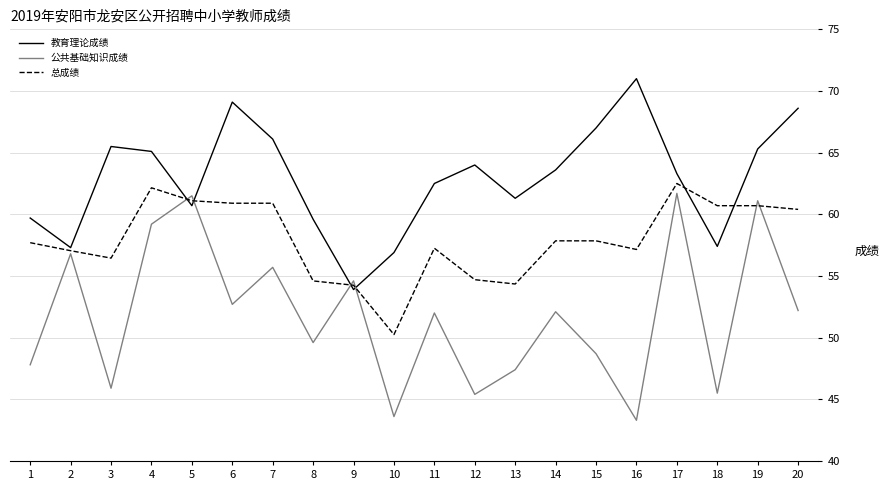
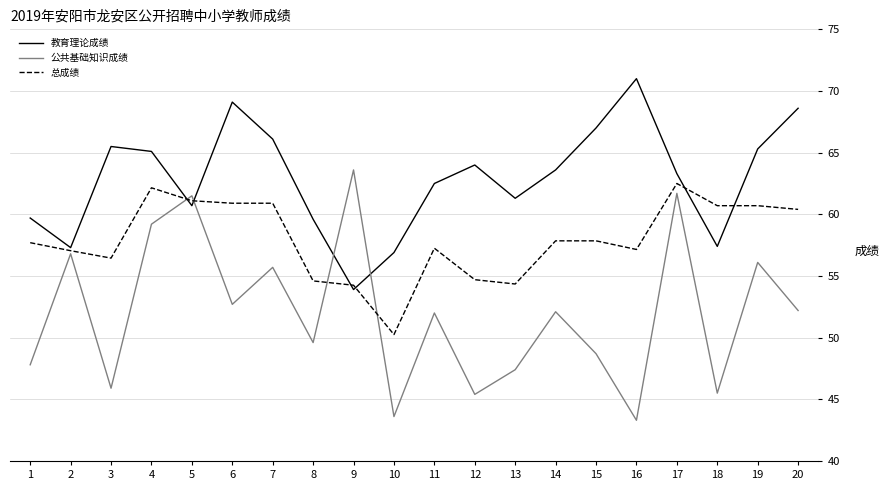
公共基础知识成绩, 9: 54.6 -> 63.6
公共基础知识成绩, 19: 61.1 -> 56.1
